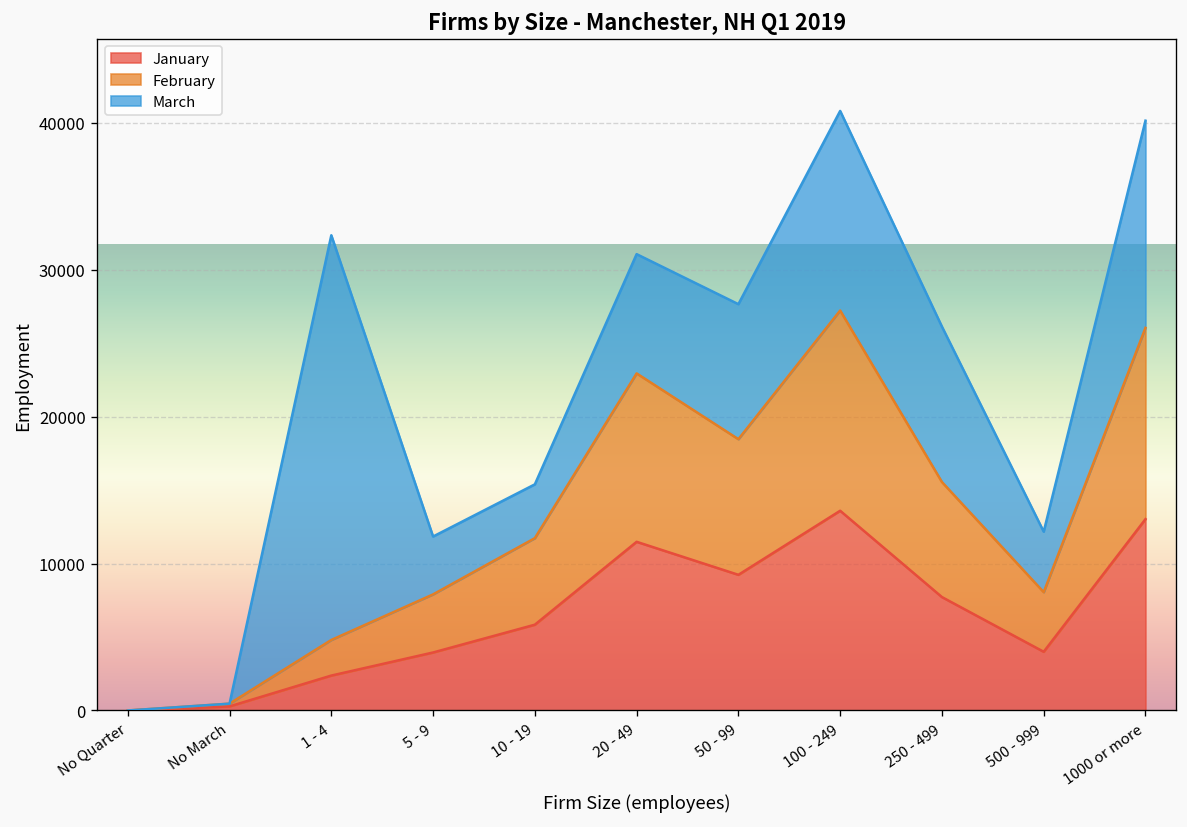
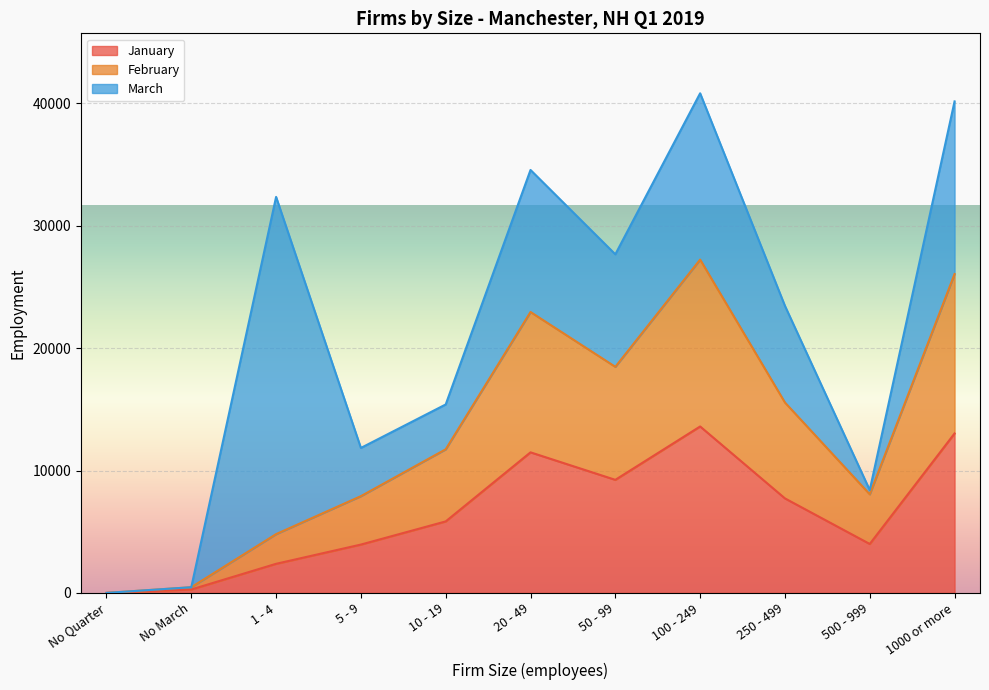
March, 20 - 49: 8100 -> 11600
March, 250 - 499: 10600 -> 7900
March, 500 - 999: 4100 -> 300
